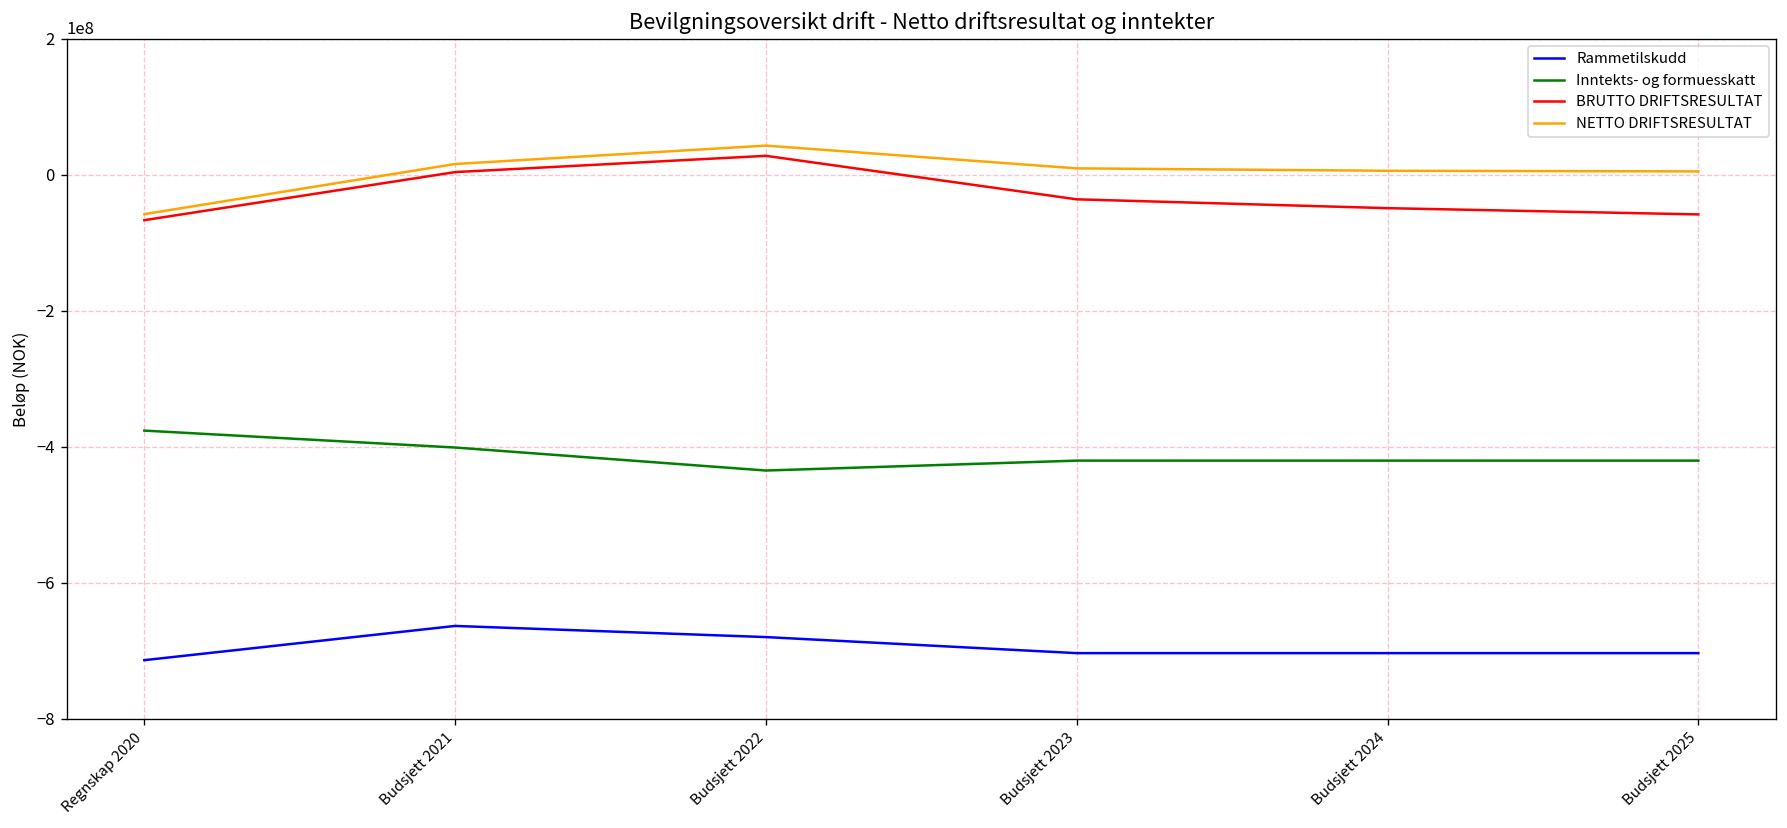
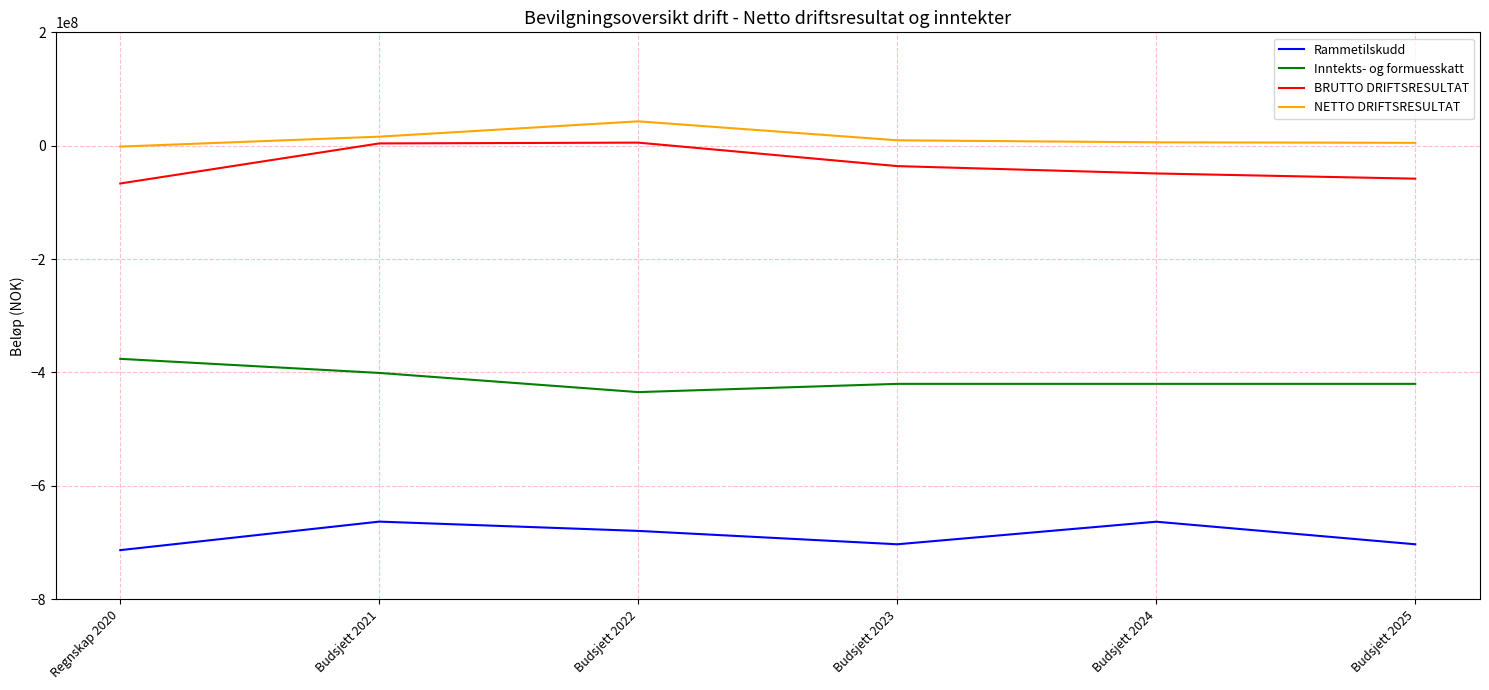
NETTO DRIFTSRESULTAT, Regnskap 2020: -60000000 -> 0
BRUTTO DRIFTSRESULTAT, Budsjett 2022: 30000000 -> 10000000
Rammetilskudd, Budsjett 2024: -700000000 -> -660000000
